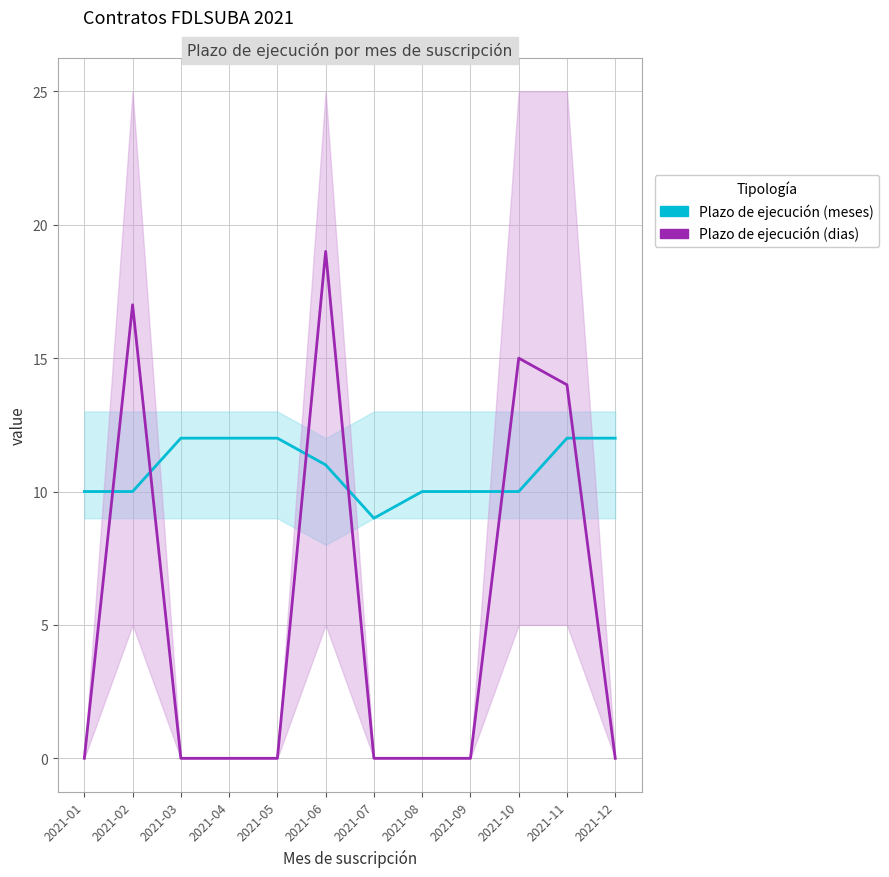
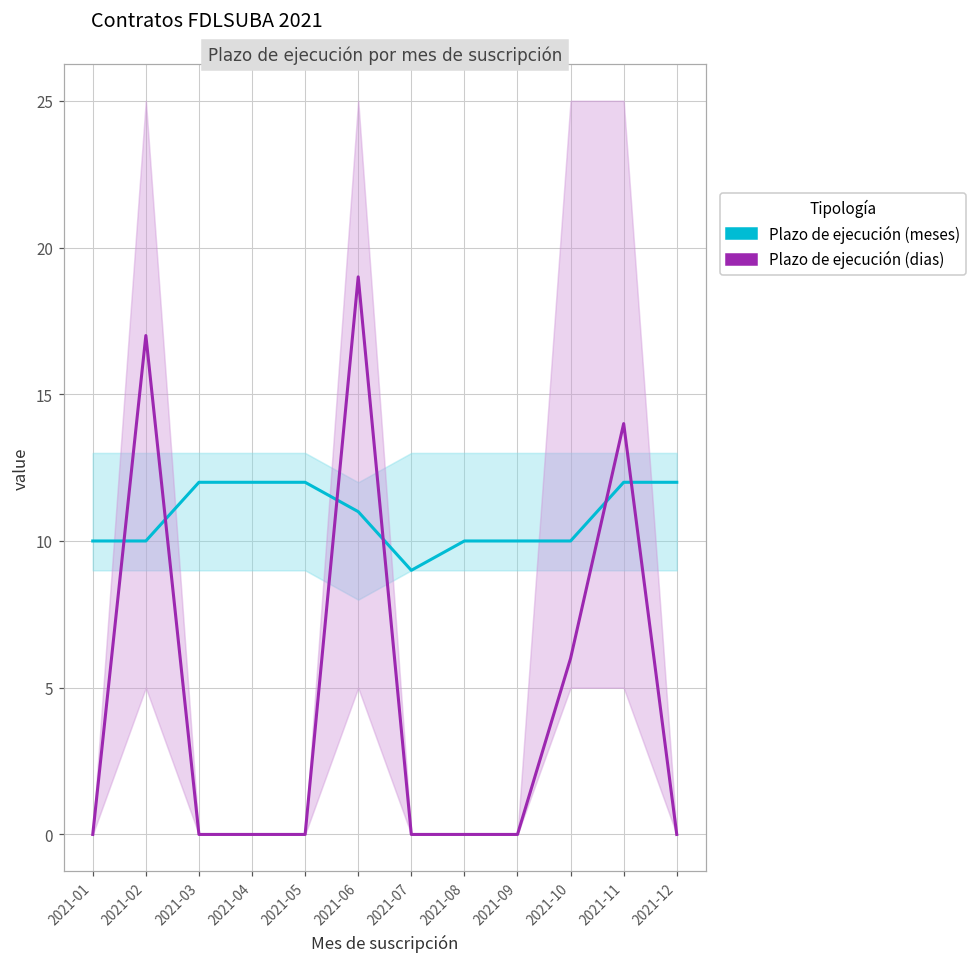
Plazo de ejecución (dias), 2021-10: 15 -> 6
